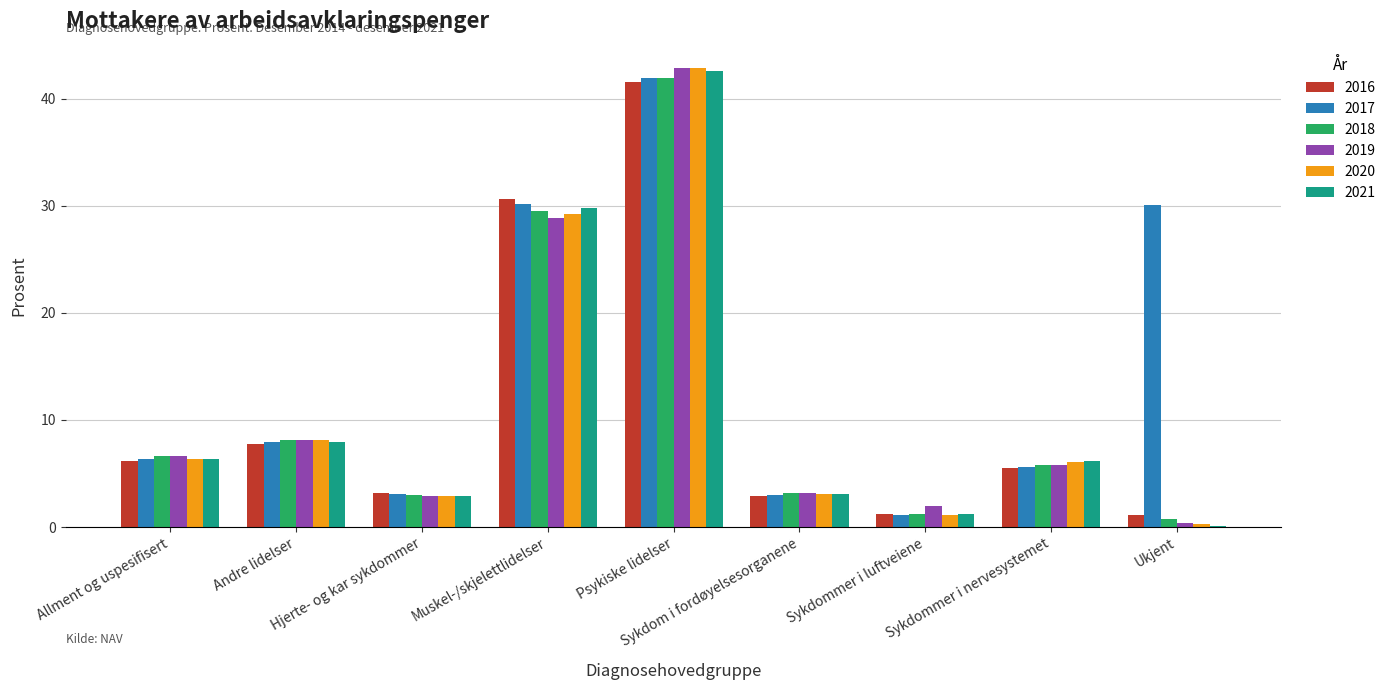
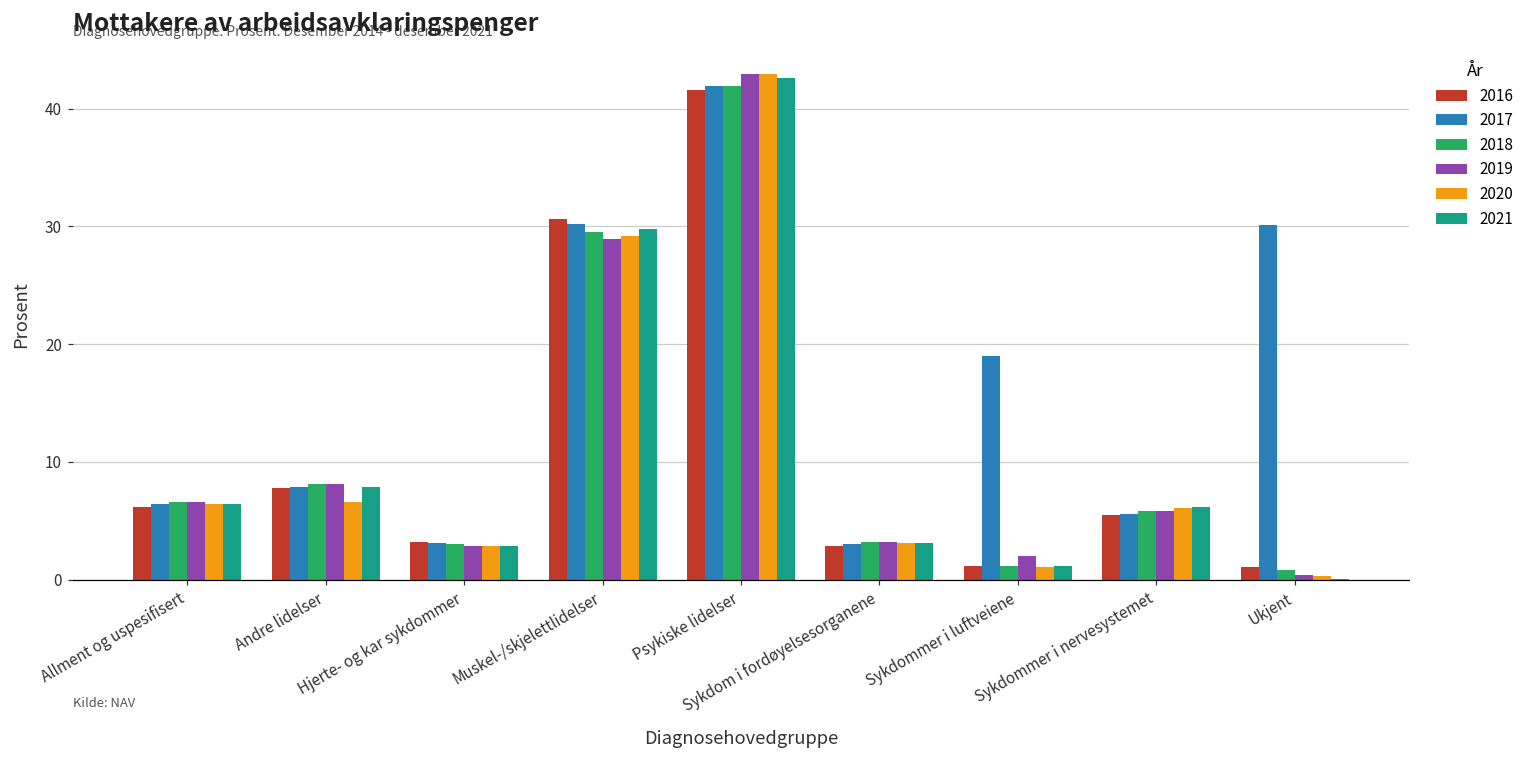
2020, Andre lidelser: 8.1 -> 6.6
2017, Sykdommer i luftveiene: 1.1 -> 19.0
